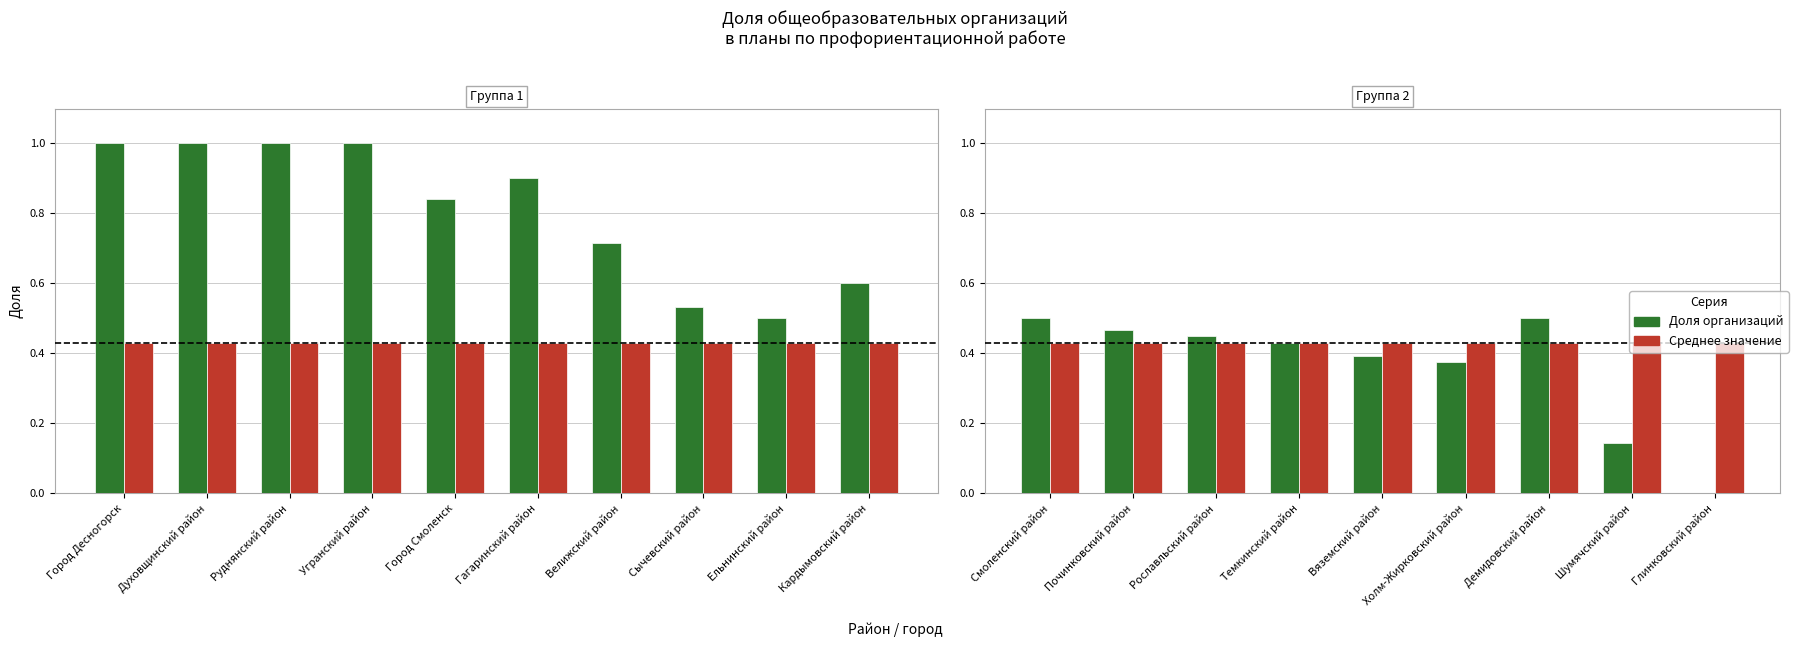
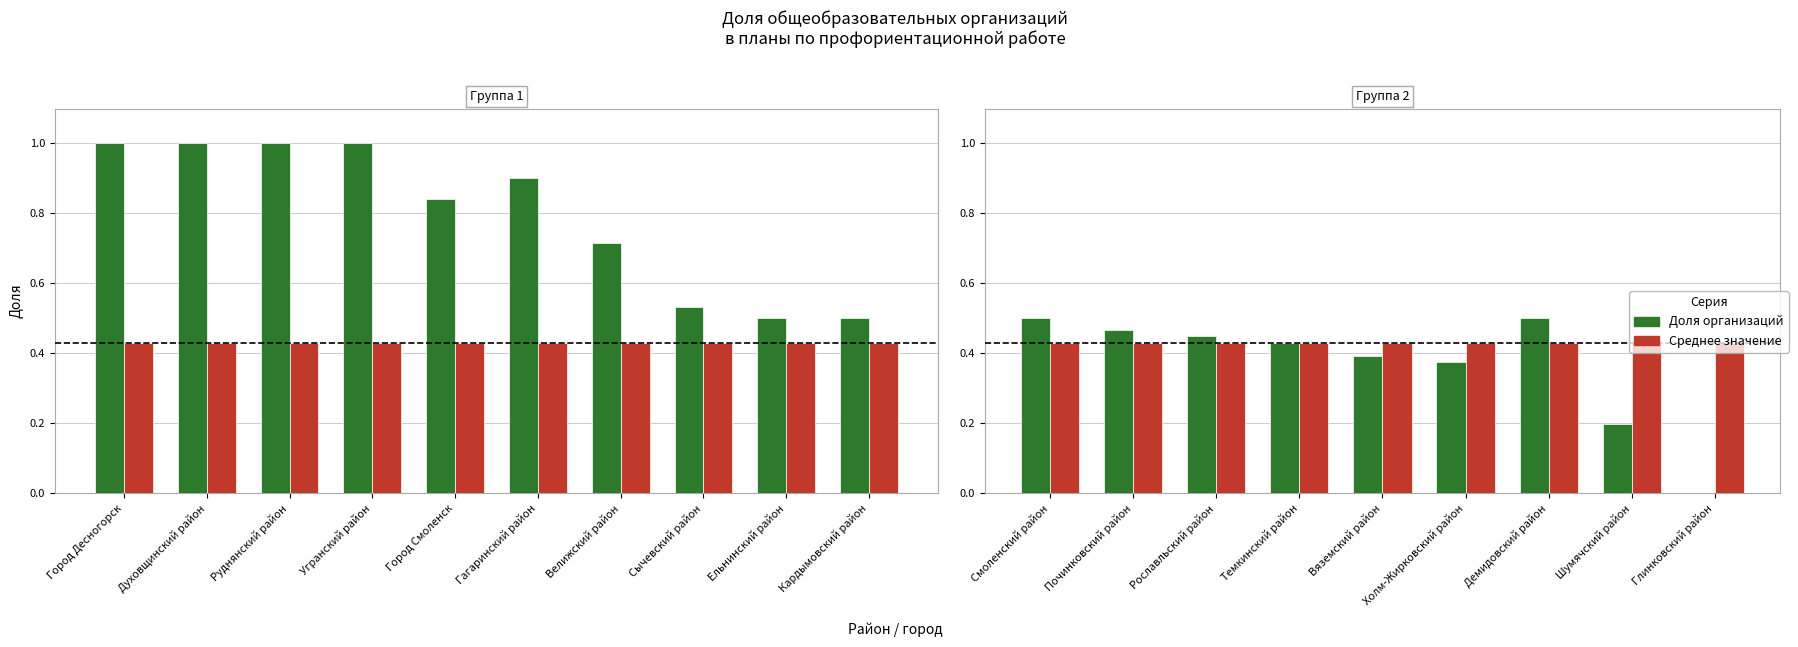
Группа 1, Доля организаций, Кардымовский район: 0.6 -> 0.5
Группа 2, Доля организаций, Шумячский район: 0.14 -> 0.20
